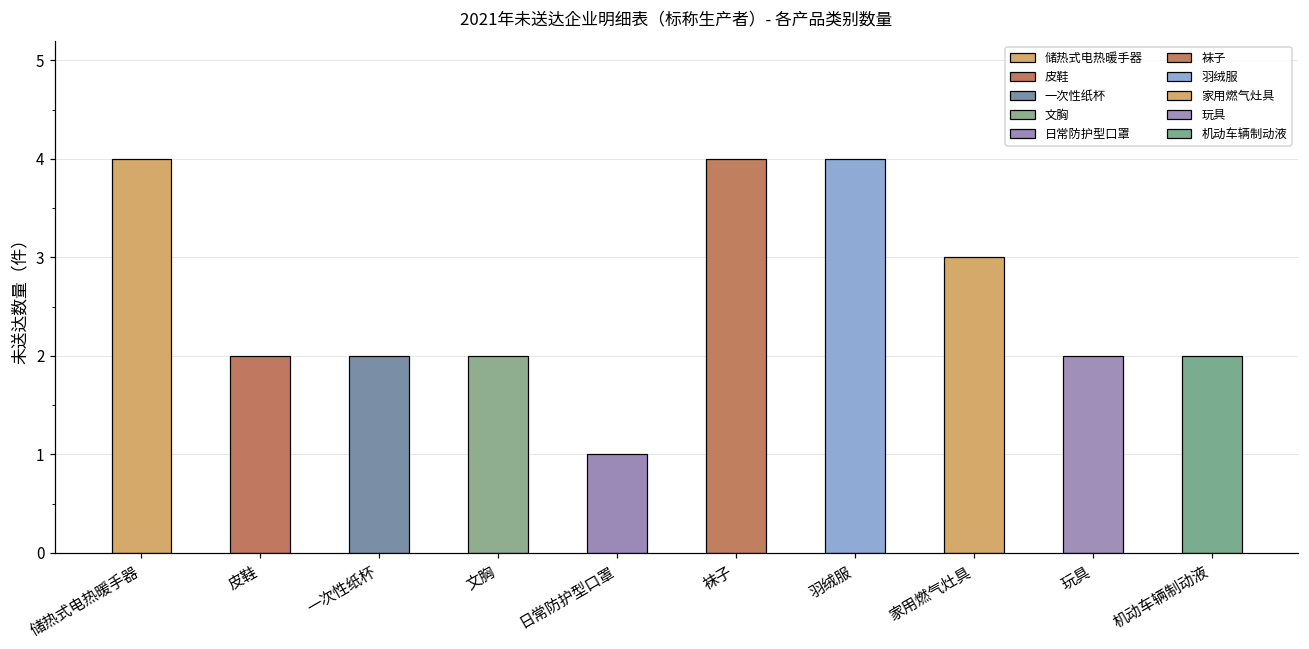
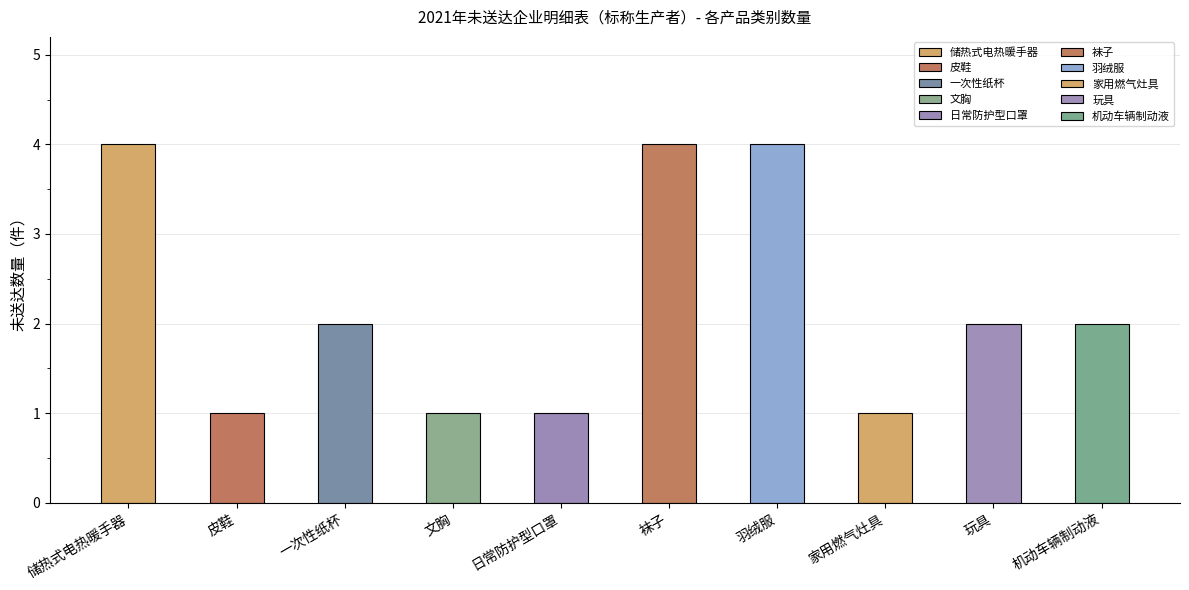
皮鞋: 2 -> 1
文胸: 2 -> 1
家用燃气灶具: 3 -> 1
